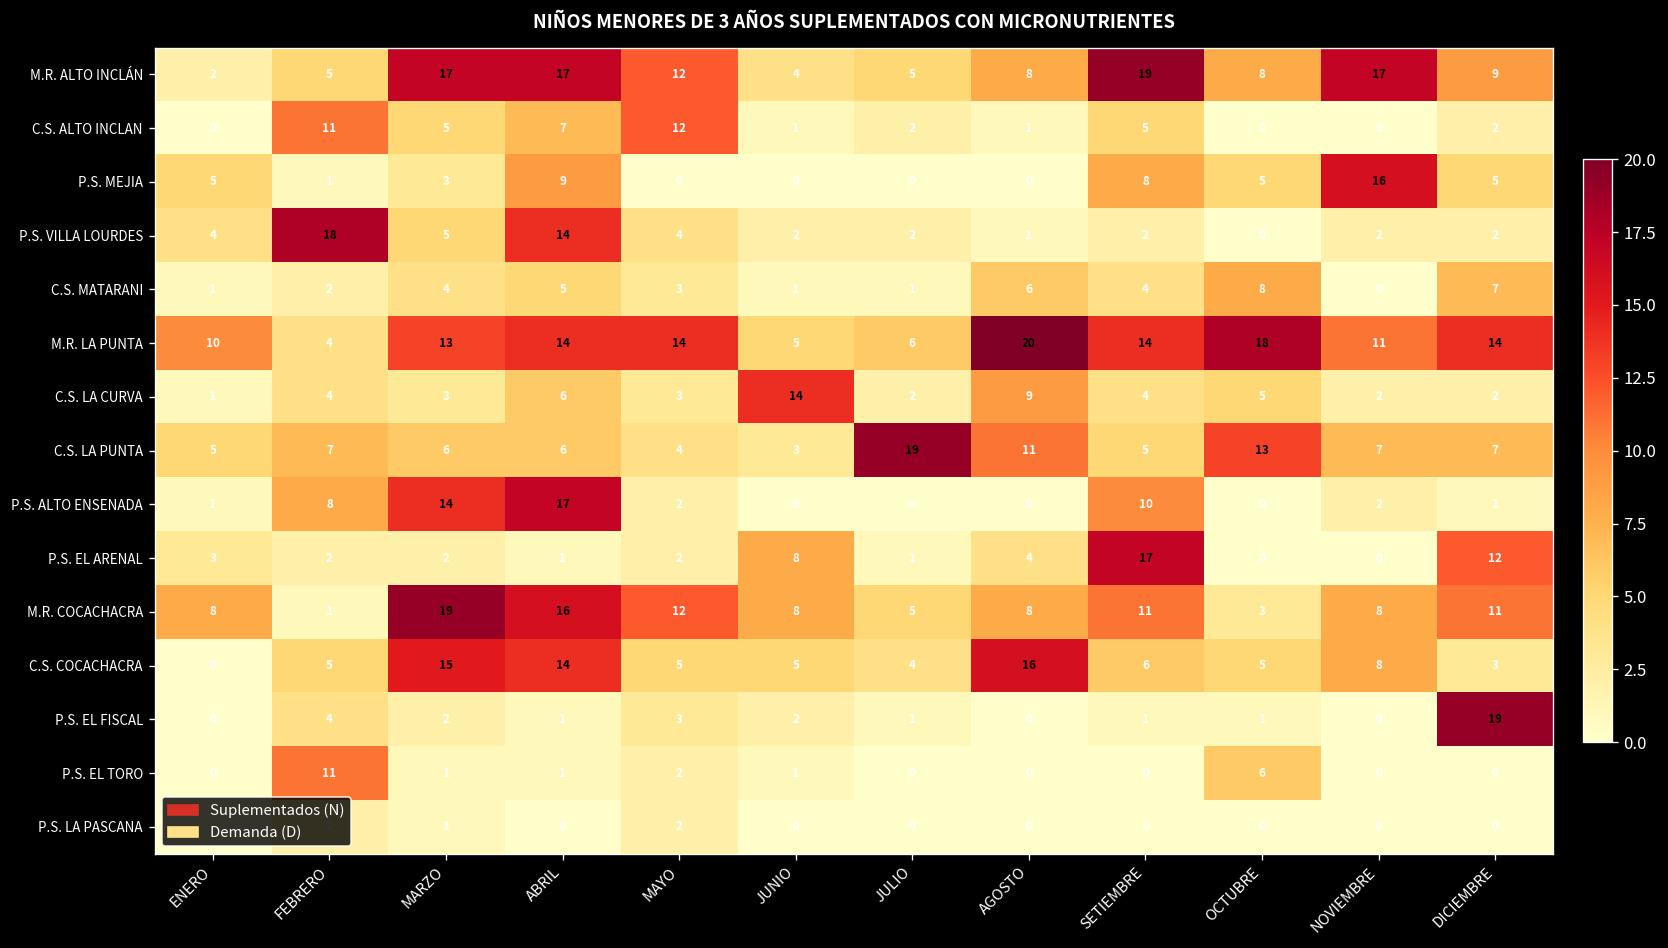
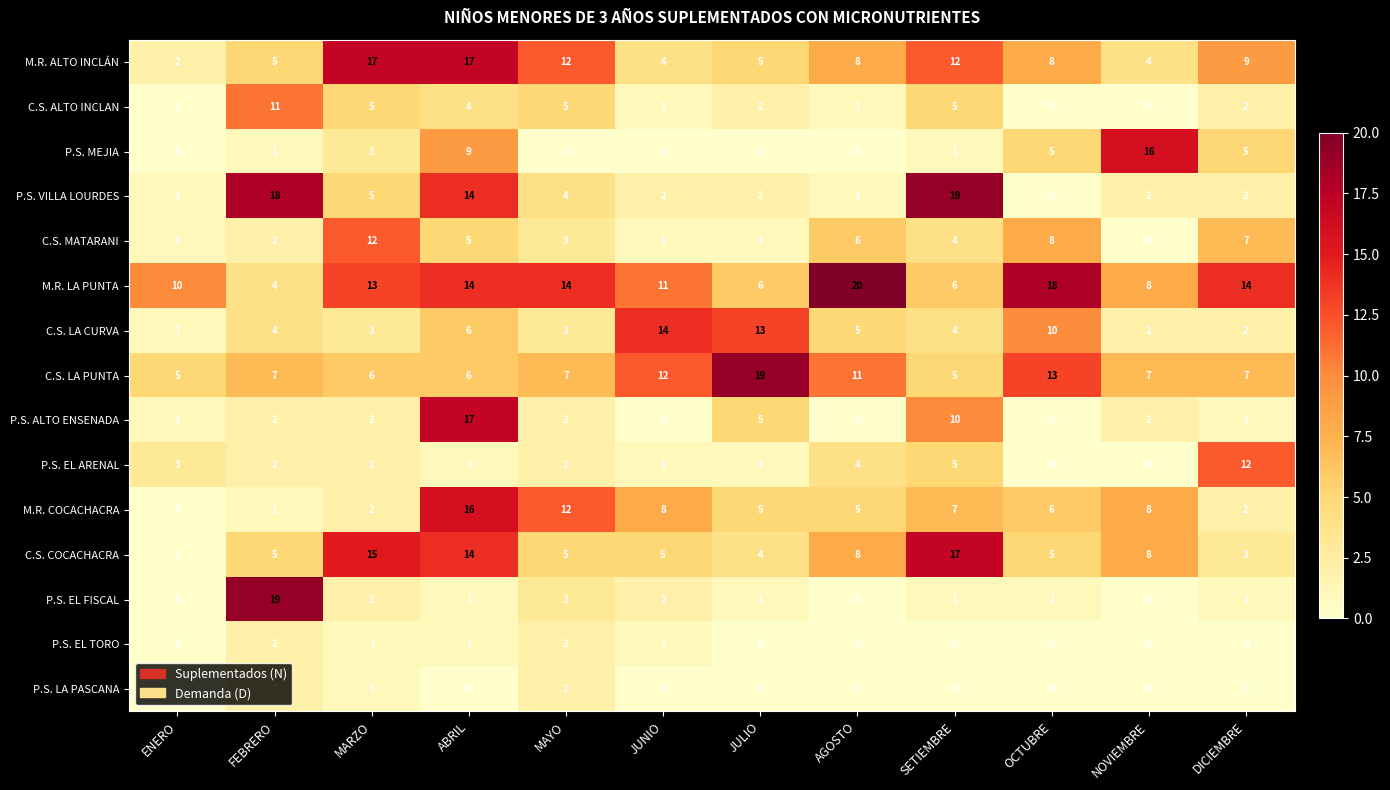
M.R. ALTO INCLÁN, SETIEMBRE: 19 -> 12
M.R. ALTO INCLÁN, NOVIEMBRE: 17 -> 4
C.S. ALTO INCLAN, ABRIL: 7 -> 4
C.S. ALTO INCLAN, MAYO: 12 -> 5
P.S. MEJIA, ENERO: 5 -> 0
P.S. MEJIA, SETIEMBRE: 8 -> 1
P.S. VILLA LOURDES, ENERO: 4 -> 1
P.S. VILLA LOURDES, SETIEMBRE: 2 -> 19
C.S. MATARANI, MARZO: 4 -> 12
M.R. LA PUNTA, JUNIO: 5 -> 11
M.R. LA PUNTA, SETIEMBRE: 14 -> 6
M.R. LA PUNTA, NOVIEMBRE: 11 -> 8
C.S. LA CURVA, JULIO: 2 -> 13
C.S. LA CURVA, AGOSTO: 9 -> 5
C.S. LA CURVA, OCTUBRE: 5 -> 10
C.S. LA PUNTA, MAYO: 4 -> 7
C.S. LA PUNTA, JUNIO: 3 -> 12
P.S. ALTO ENSENADA, FEBRERO: 8 -> 2
P.S. ALTO ENSENADA, MARZO: 14 -> 2
P.S. ALTO ENSENADA, JULIO: 0 -> 5
P.S. EL ARENAL, JUNIO: 8 -> 1
P.S. EL ARENAL, SETIEMBRE: 17 -> 5
M.R. COCACHACRA, ENERO: 8 -> 0
M.R. COCACHACRA, MARZO: 19 -> 2
M.R. COCACHACRA, AGOSTO: 8 -> 5
M.R. COCACHACRA, SETIEMBRE: 11 -> 7
M.R. COCACHACRA, OCTUBRE: 3 -> 6
M.R. COCACHACRA, DICIEMBRE: 11 -> 2
C.S. COCACHACRA, AGOSTO: 16 -> 8
C.S. COCACHACRA, SETIEMBRE: 6 -> 17
P.S. EL FISCAL, FEBRERO: 4 -> 19
P.S. EL FISCAL, DICIEMBRE: 19 -> 1
P.S. EL TORO, FEBRERO: 11 -> 2
P.S. EL TORO, OCTUBRE: 6 -> 0
